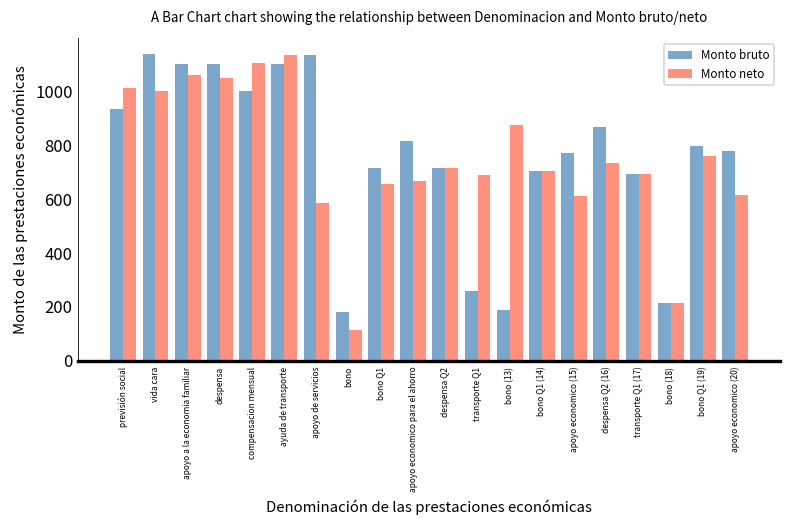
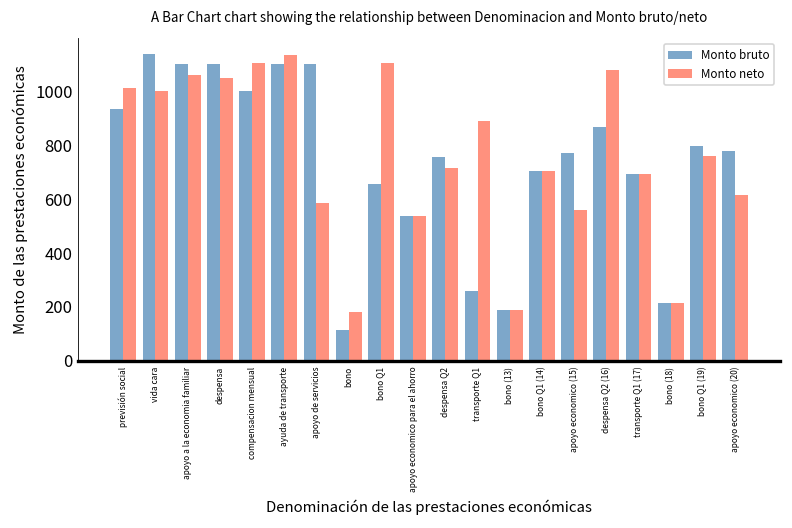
Monto bruto, apoyo de servicios: 1140 -> 1100
Monto bruto, bono: 180 -> 120
Monto neto, bono: 120 -> 180
Monto bruto, bono Q1: 720 -> 660
Monto neto, bono Q1: 660 -> 1110
Monto bruto, apoyo economico para el ahorro: 820 -> 540
Monto neto, apoyo economico para el ahorro: 670 -> 540
Monto bruto, despensa Q2: 720 -> 760
Monto neto, transporte Q1: 690 -> 890
Monto neto, bono (13): 880 -> 190
Monto neto, apoyo economico (15): 610 -> 560
Monto neto, despensa Q2 (16): 730 -> 1080
